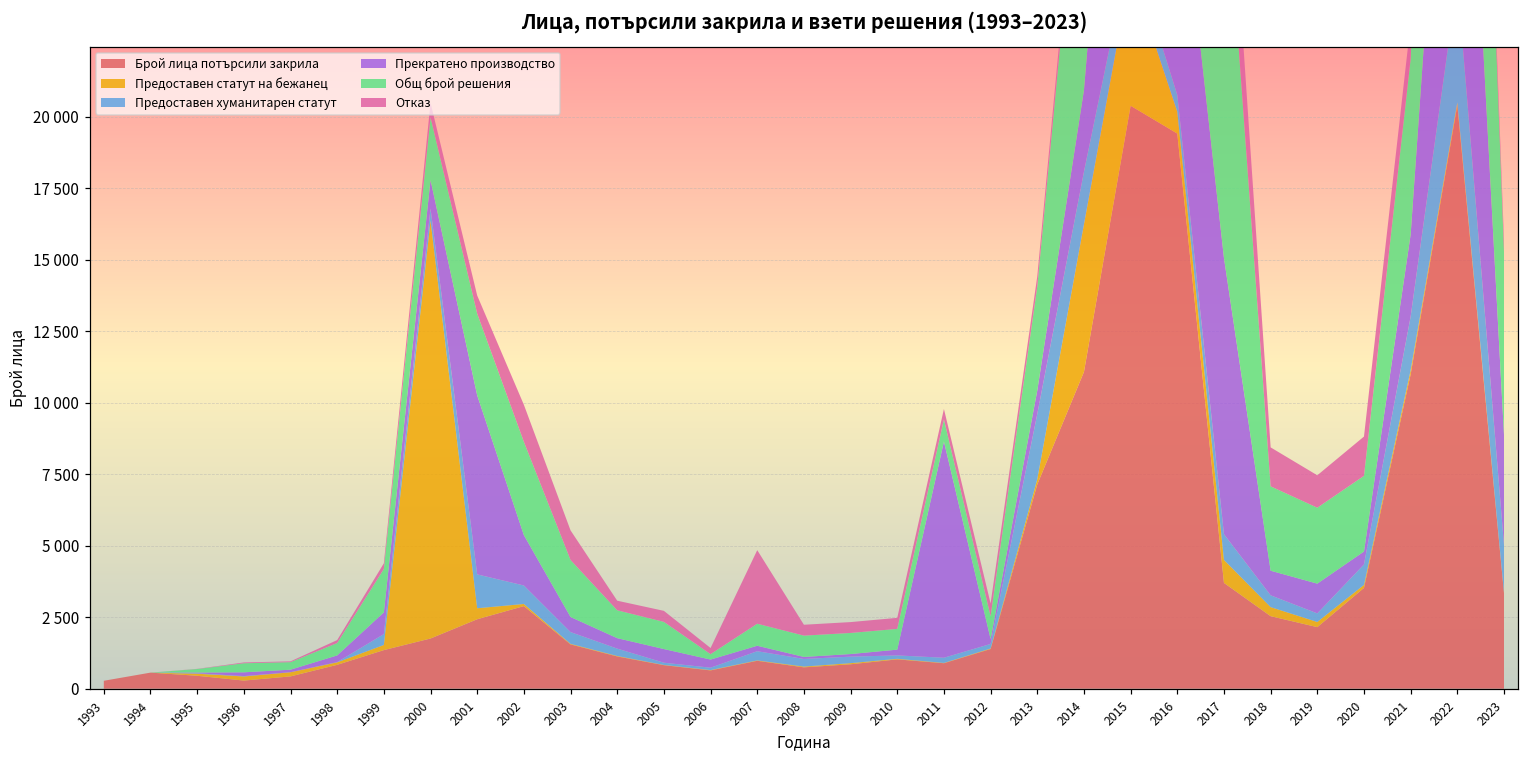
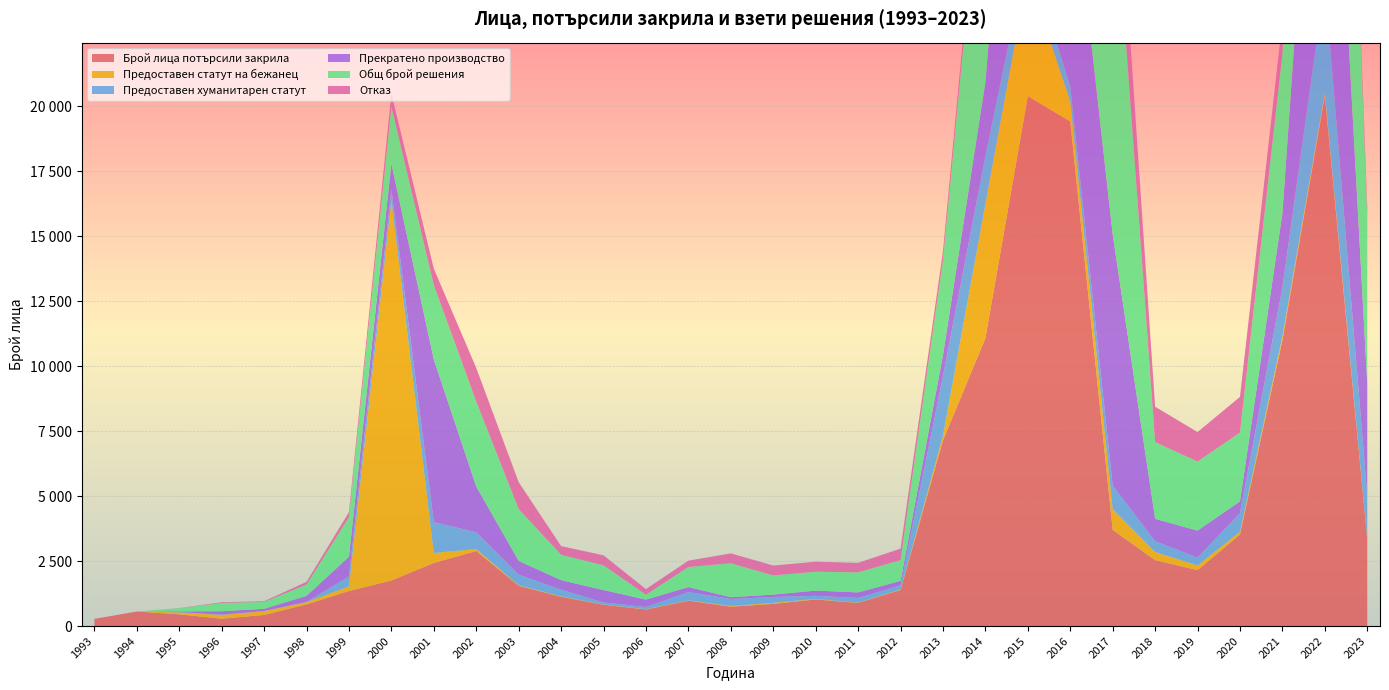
Отказ, 2007: 2600 -> 200
Общ брой решения, 2008: 700 -> 1300
Прекратено производство, 2011: 7600 -> 200
Прекратено производство, 2023: 3900 -> 4300
